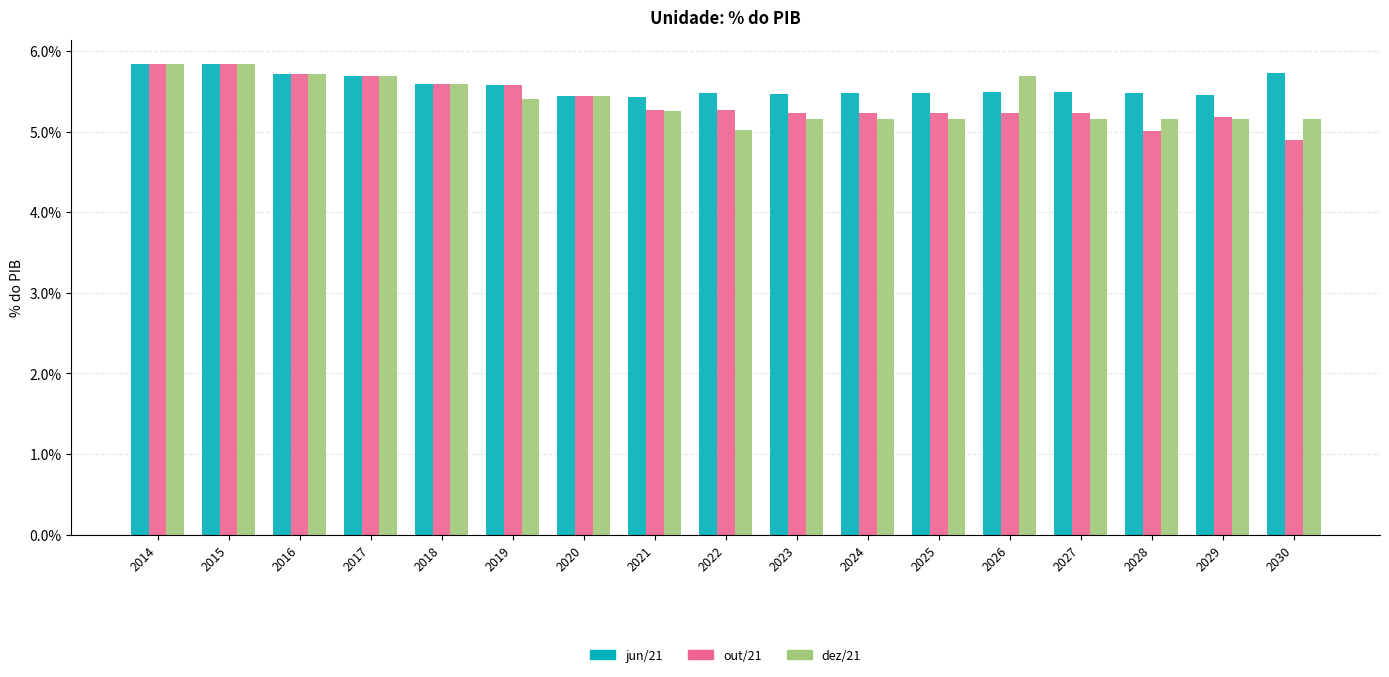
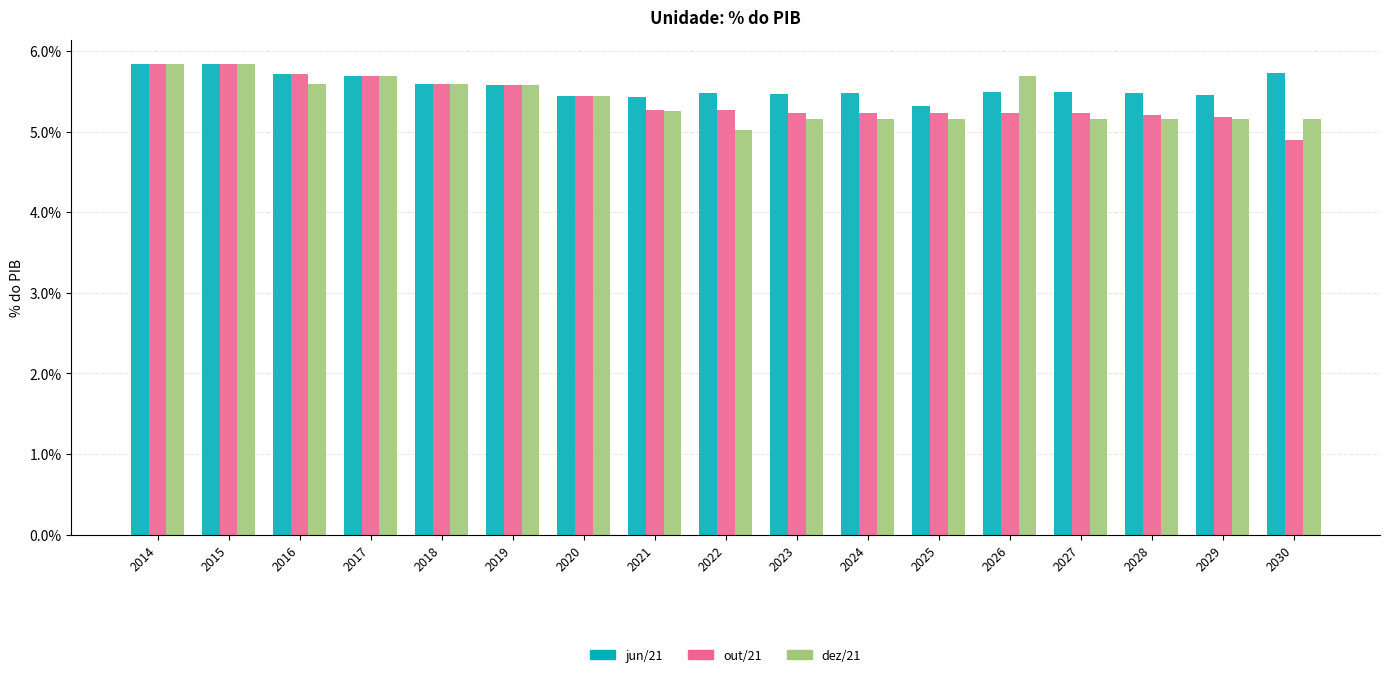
dez/21, 2016: 5.7% -> 5.6%
dez/21, 2019: 5.4% -> 5.6%
jun/21, 2025: 5.5% -> 5.3%
out/21, 2028: 5.0% -> 5.2%
